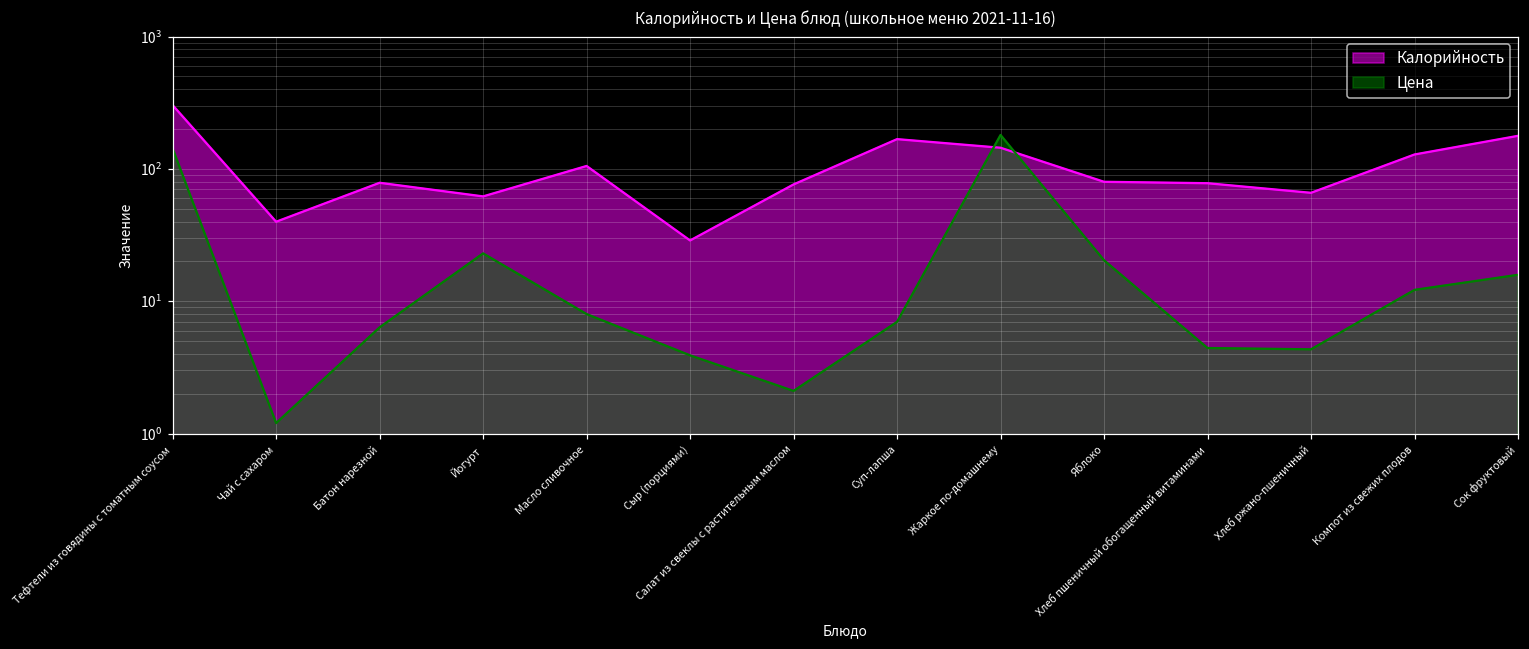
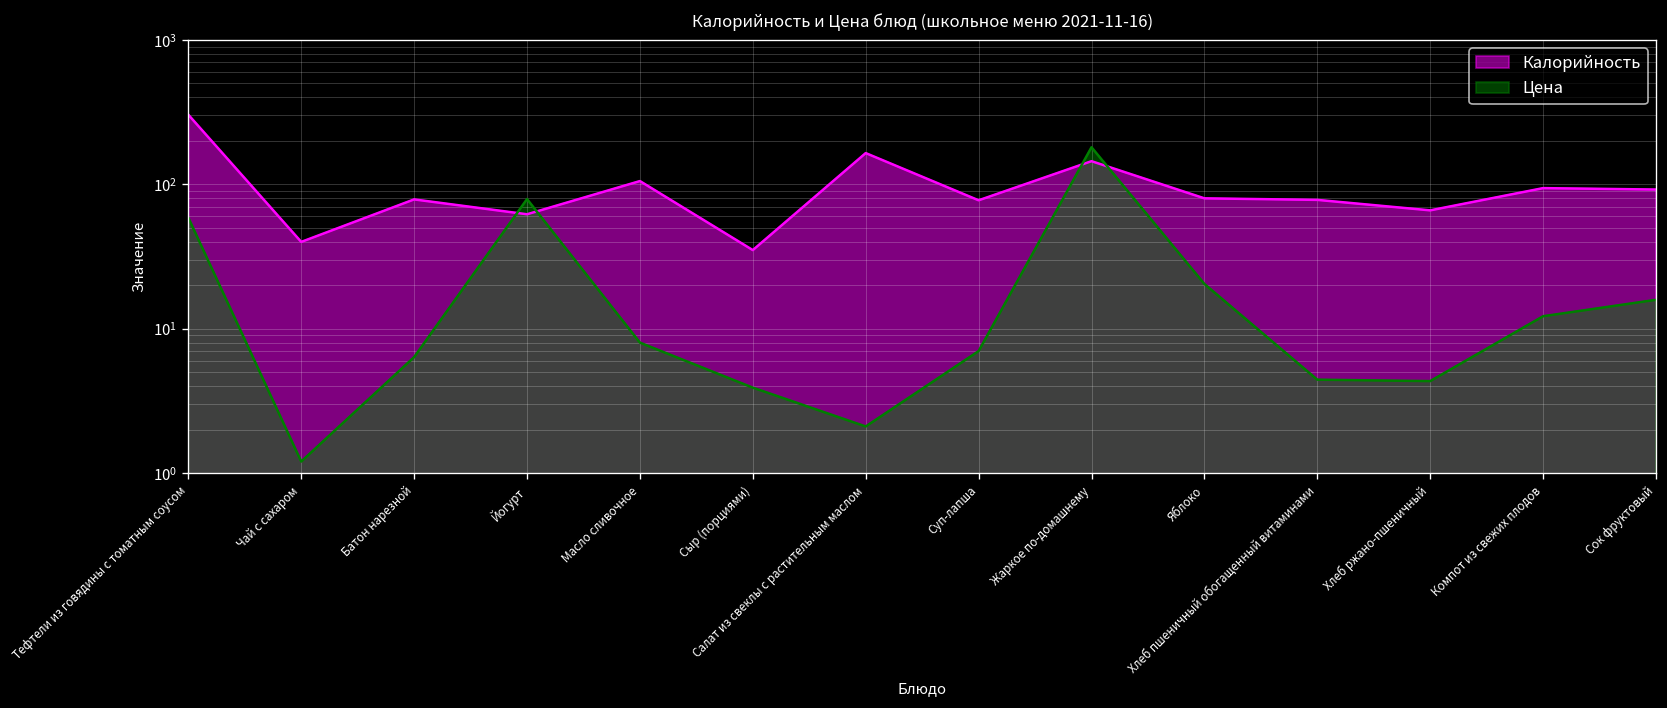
Цена, Тефтели из говядины с томатным соусом: 140 -> 60
Цена, Йогурт: 23 -> 80
Калорийность, Сыр (порциями): 29 -> 35
Калорийность, Салат из свеклы с растительным маслом: 80 -> 160
Калорийность, Суп-лапша: 170 -> 80
Калорийность, Компот из свежих плодов: 130 -> 90
Калорийность, Сок фруктовый: 180 -> 90
